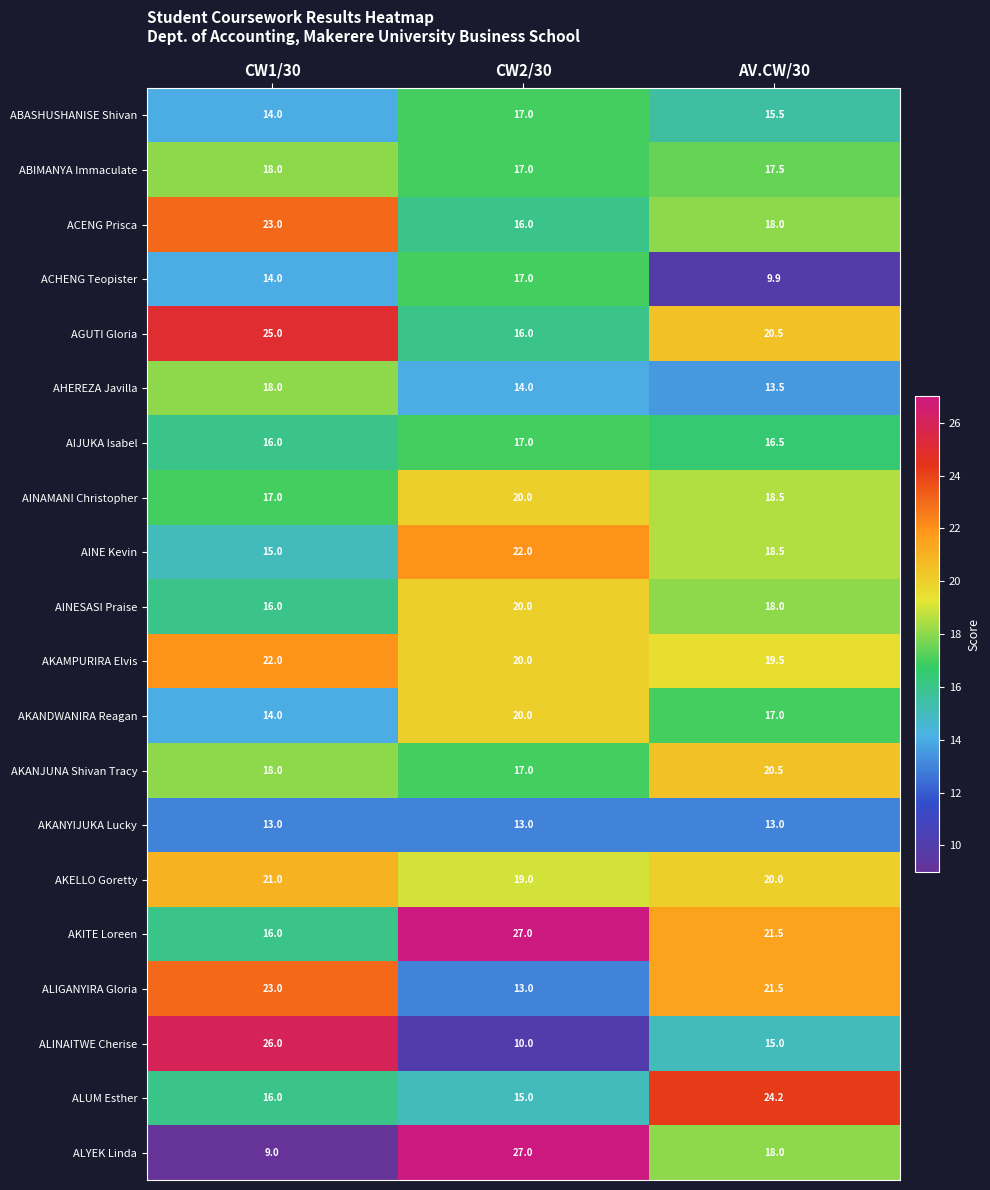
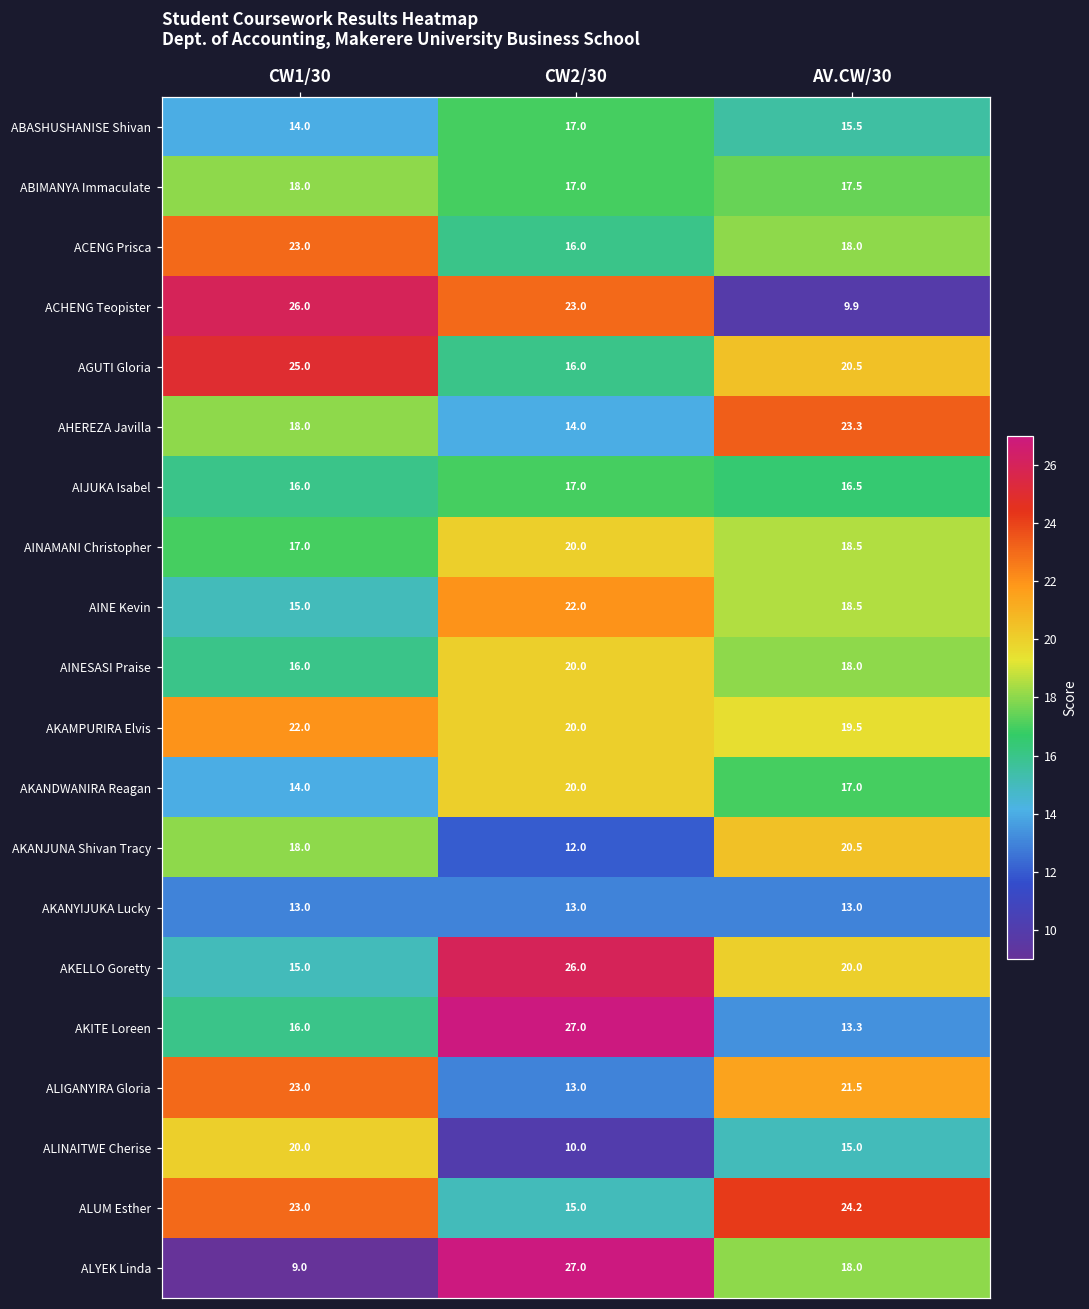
ACHENG Teopister, CW1/30: 14.0 -> 26.0
ACHENG Teopister, CW2/30: 17.0 -> 23.0
AHEREZA Javilla, AV.CW/30: 13.5 -> 23.3
AKANJUNA Shivan Tracy, CW2/30: 17.0 -> 12.0
AKELLO Goretty, CW1/30: 21.0 -> 15.0
AKELLO Goretty, CW2/30: 19.0 -> 26.0
AKITE Loreen, AV.CW/30: 21.5 -> 13.3
ALINAITWE Cherise, CW1/30: 26.0 -> 20.0
ALUM Esther, CW1/30: 16.0 -> 23.0
